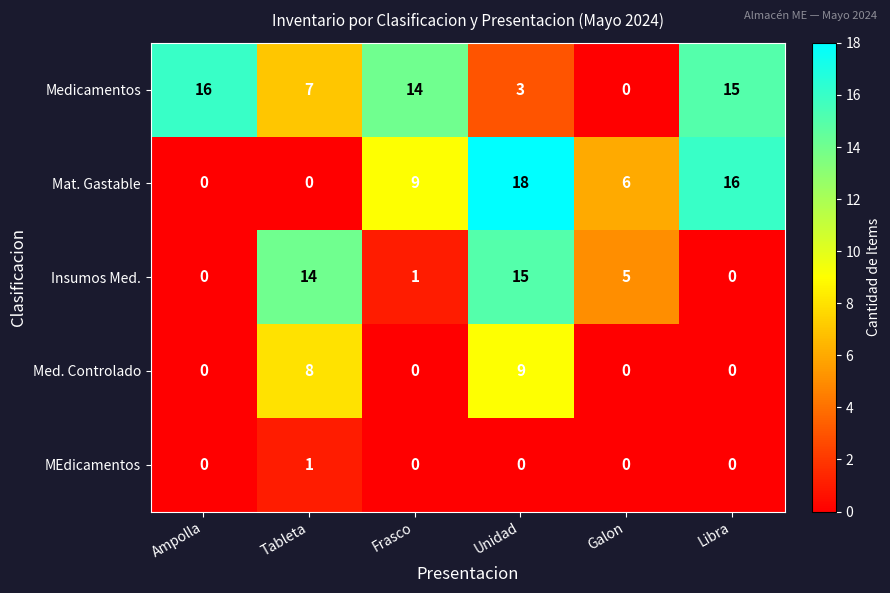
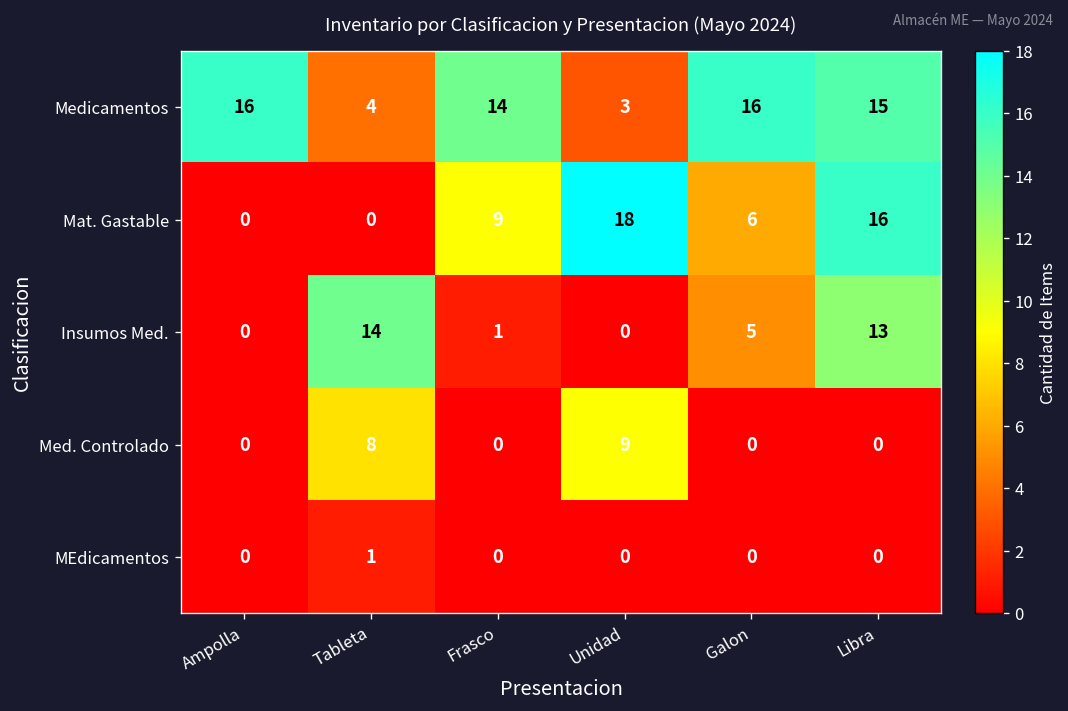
Medicamentos, Tableta: 7 -> 4
Medicamentos, Galon: 0 -> 16
Insumos Med., Unidad: 15 -> 0
Insumos Med., Libra: 0 -> 13
